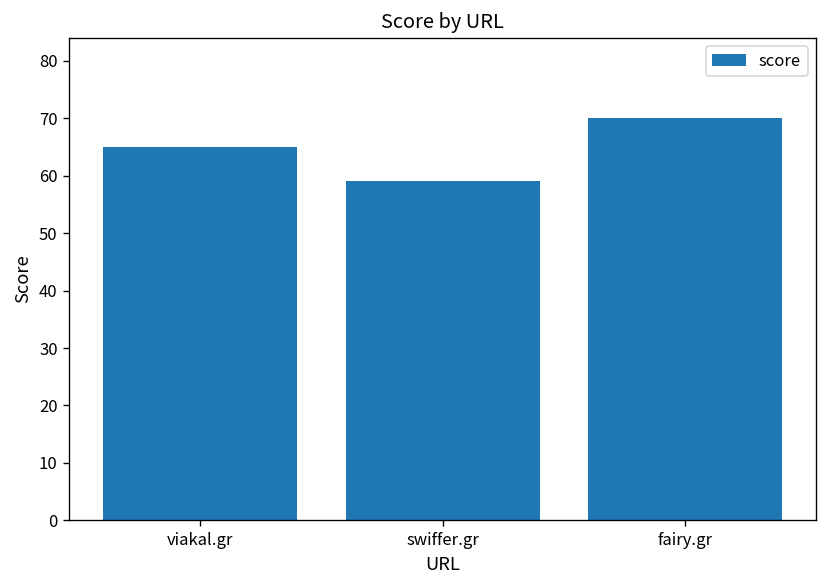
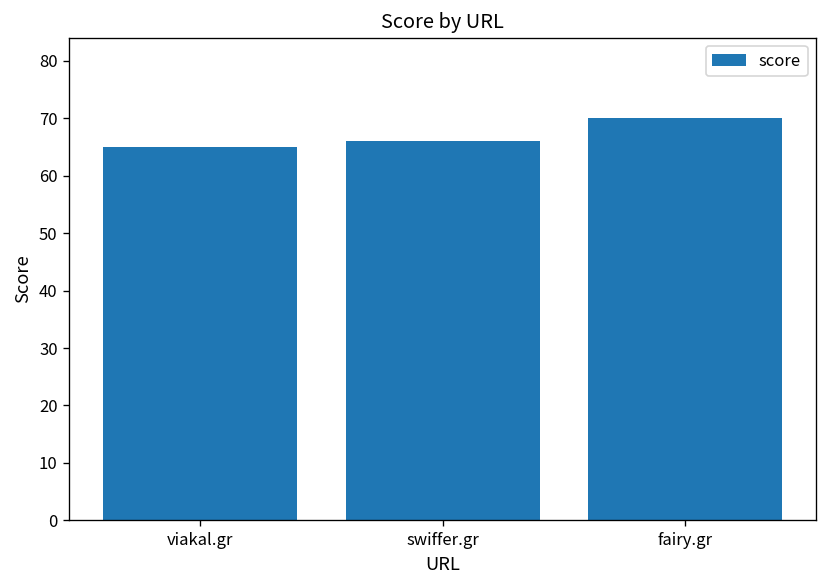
swiffer.gr: 59 -> 66
